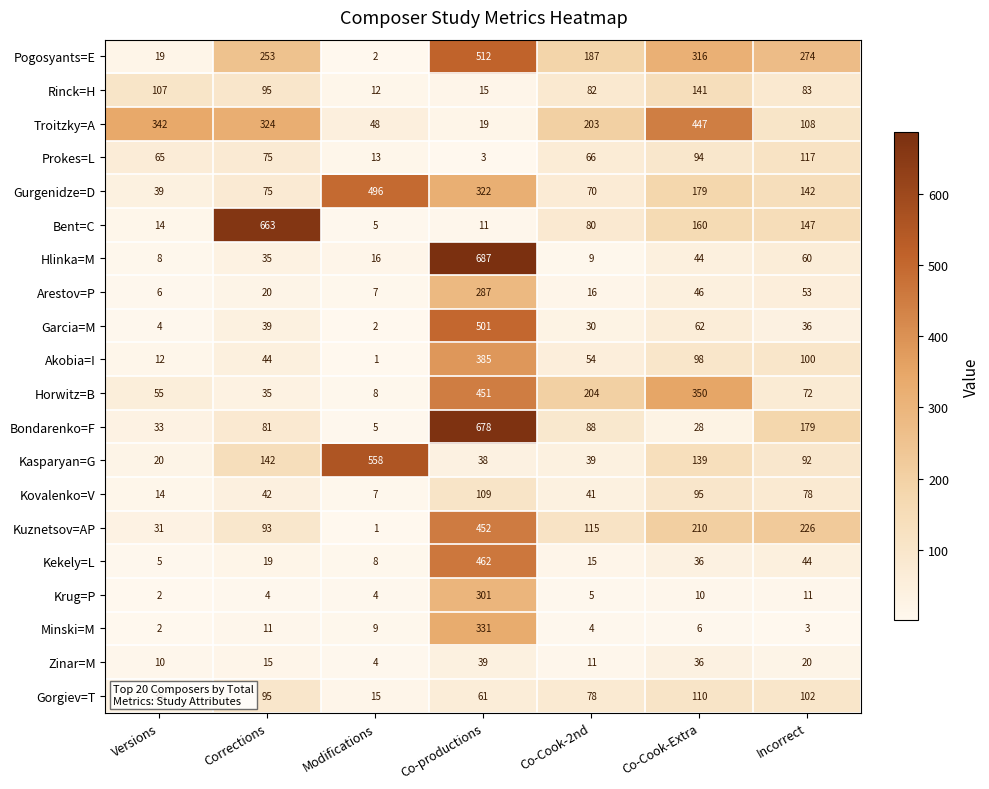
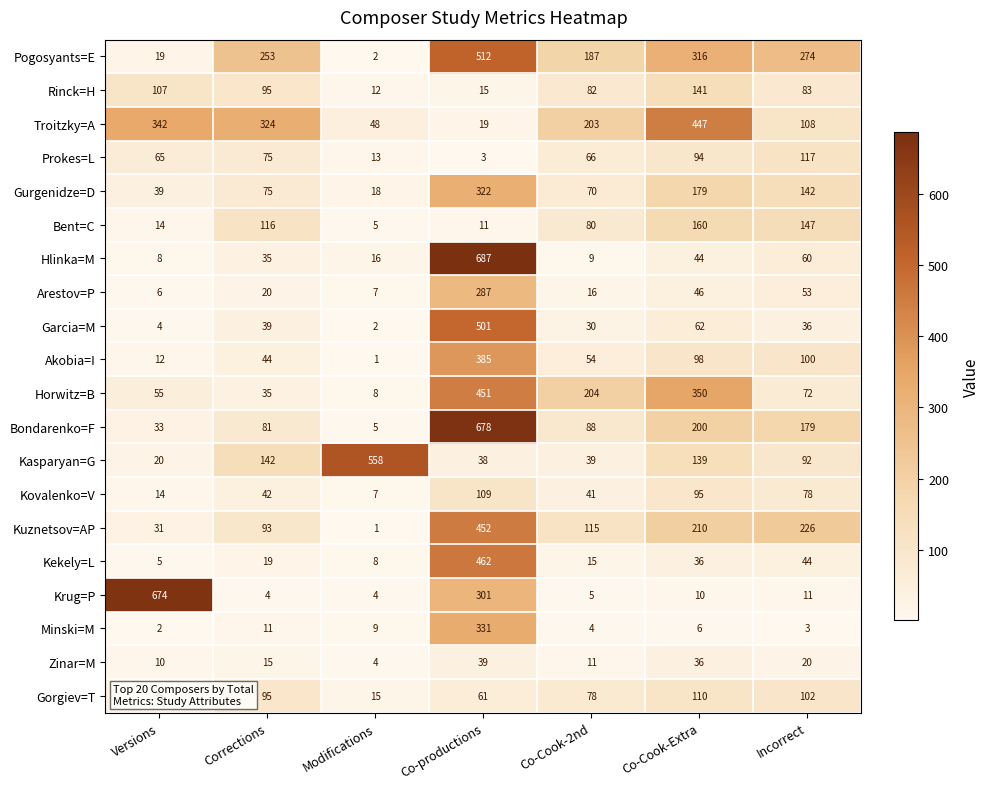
Gurgenidze=D, Modifications: 496 -> 18
Bent=C, Corrections: 663 -> 116
Bondarenko=F, Co-Cook-Extra: 28 -> 200
Krug=P, Versions: 2 -> 674
